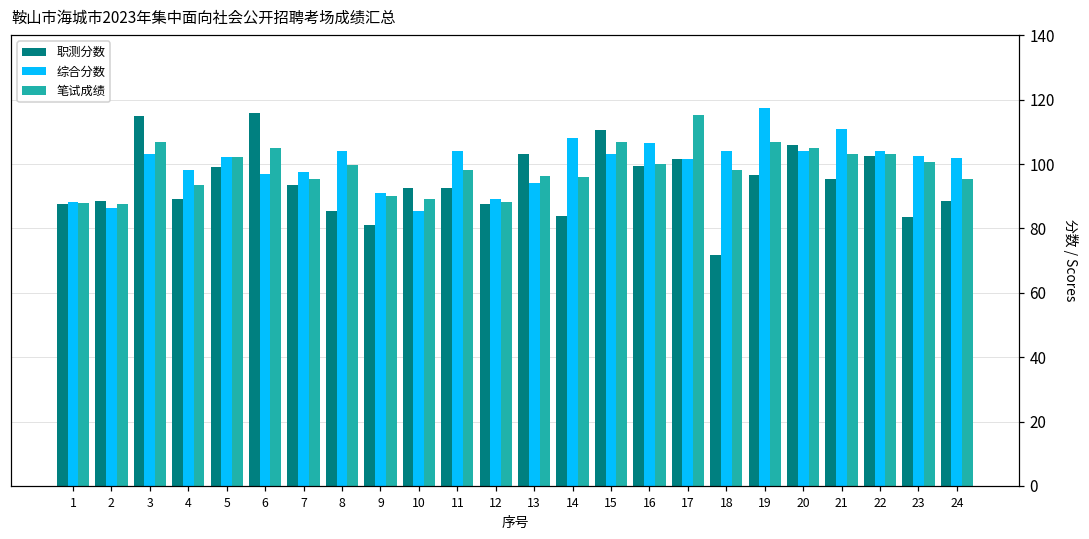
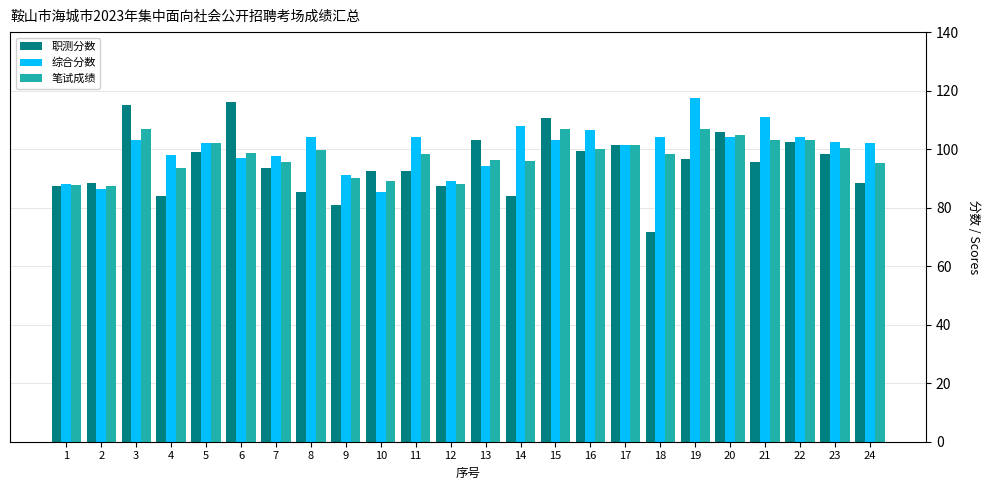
职测分数, 4: 89 -> 84
笔试成绩, 6: 105 -> 99
笔试成绩, 17: 115 -> 102
职测分数, 23: 84 -> 99
